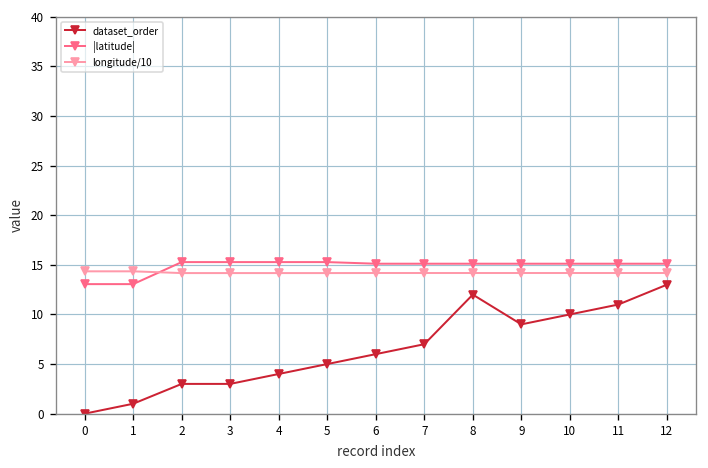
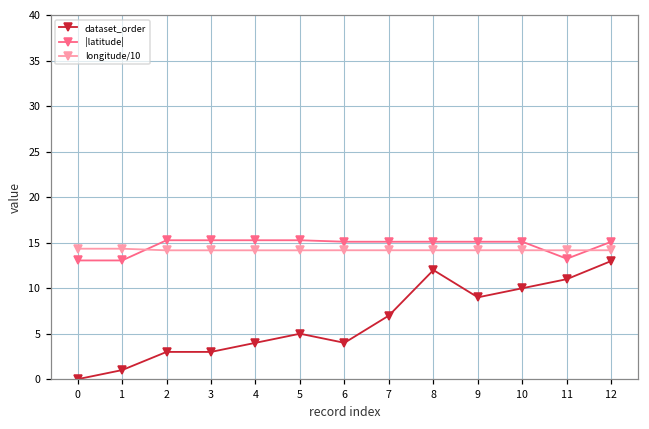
dataset_order, 6: 6 -> 4
|latitude|, 11: 15 -> 13
